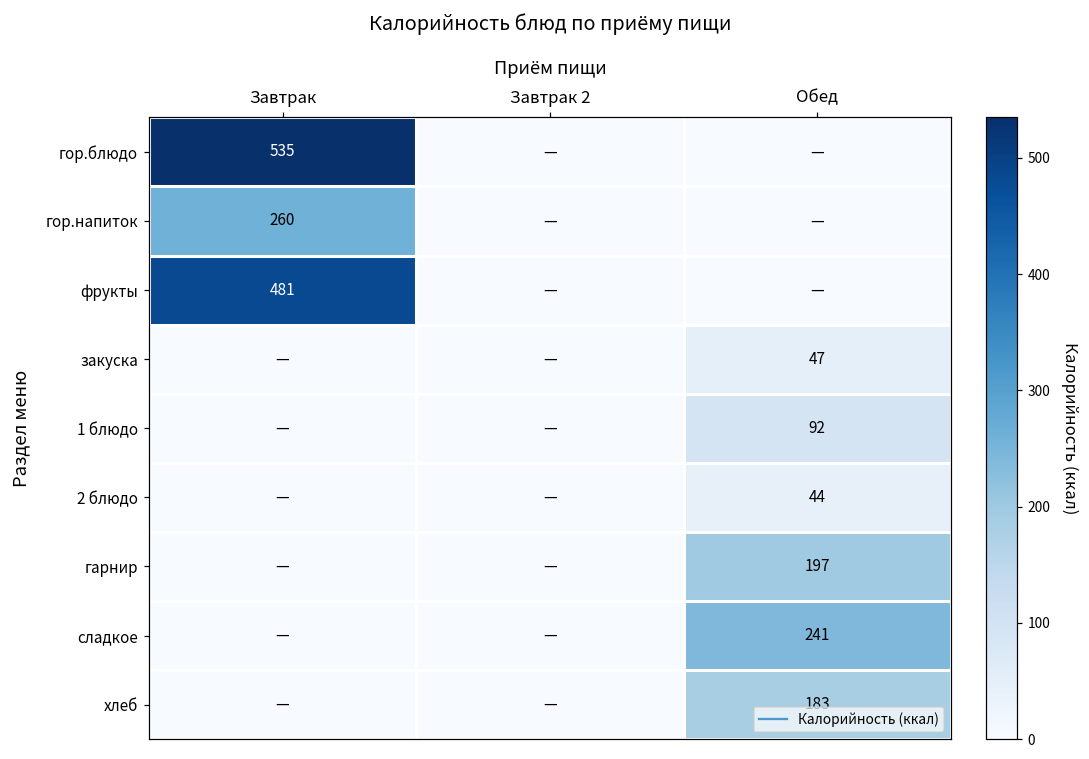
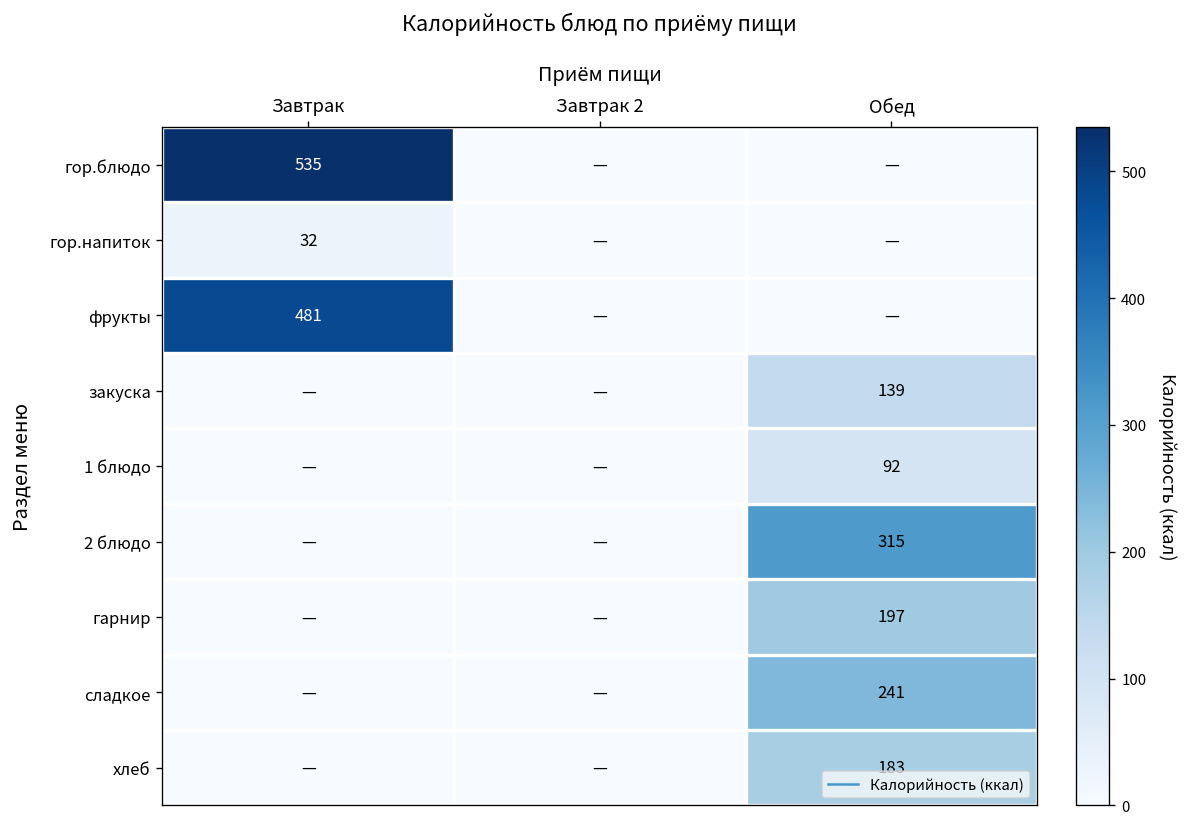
гор.напиток, Завтрак: 260 -> 32
закуска, Обед: 47 -> 139
2 блюдо, Обед: 44 -> 315
